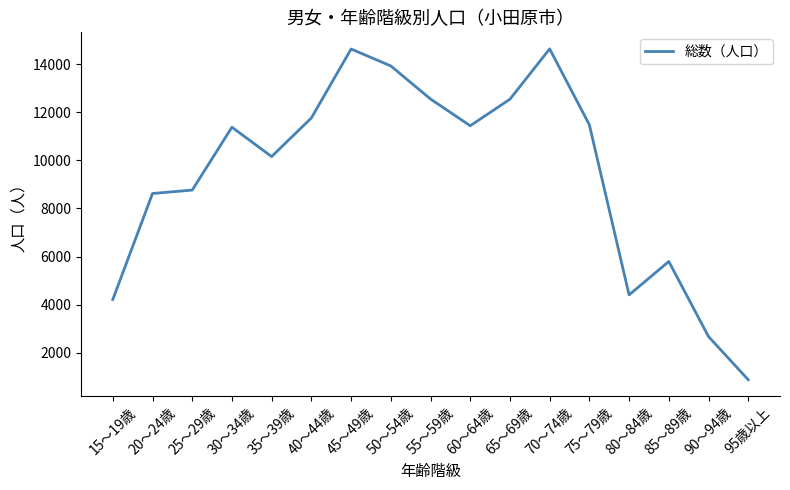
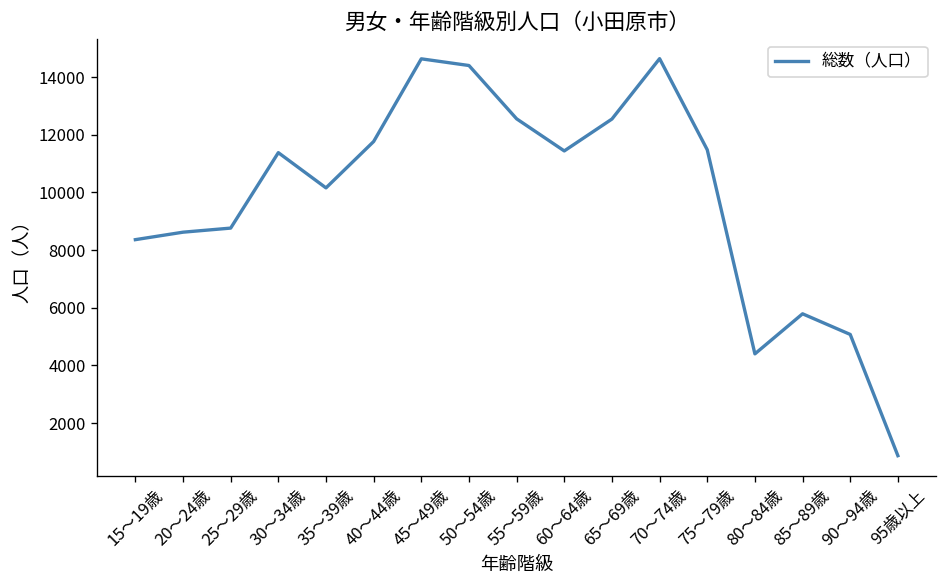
15～19歳: 4200 -> 8400
50～54歳: 13900 -> 14400
90～94歳: 2700 -> 5100
